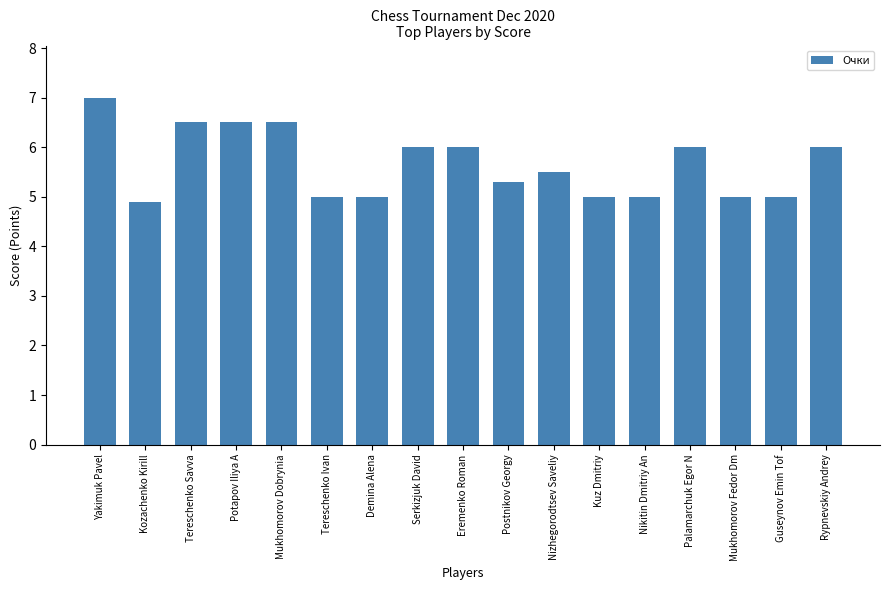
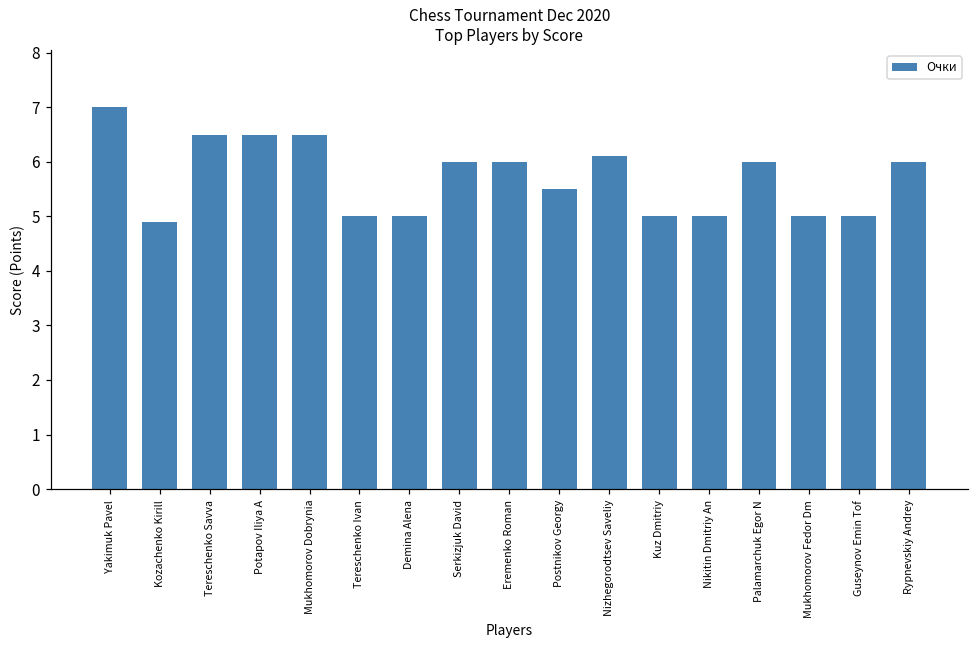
Postnikov Georgy: 5.3 -> 5.5
Nizhegorodtsev Saveliy: 5.5 -> 6.1
